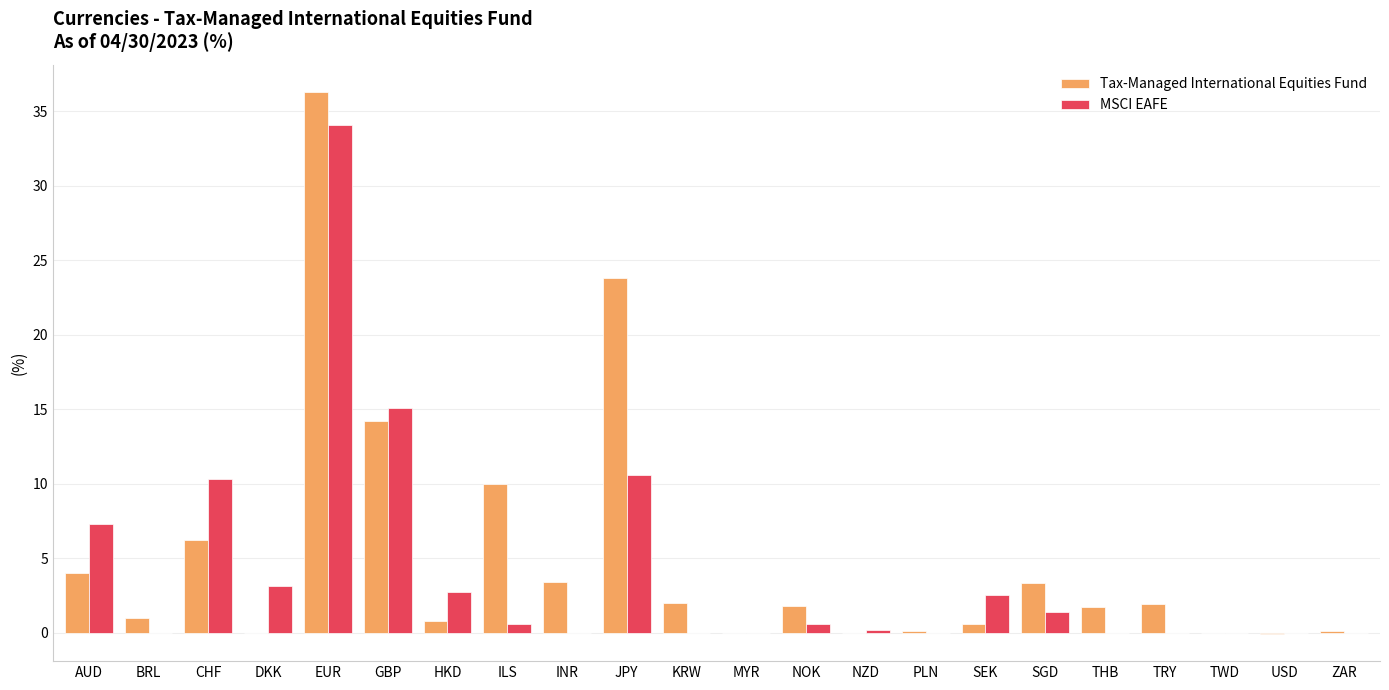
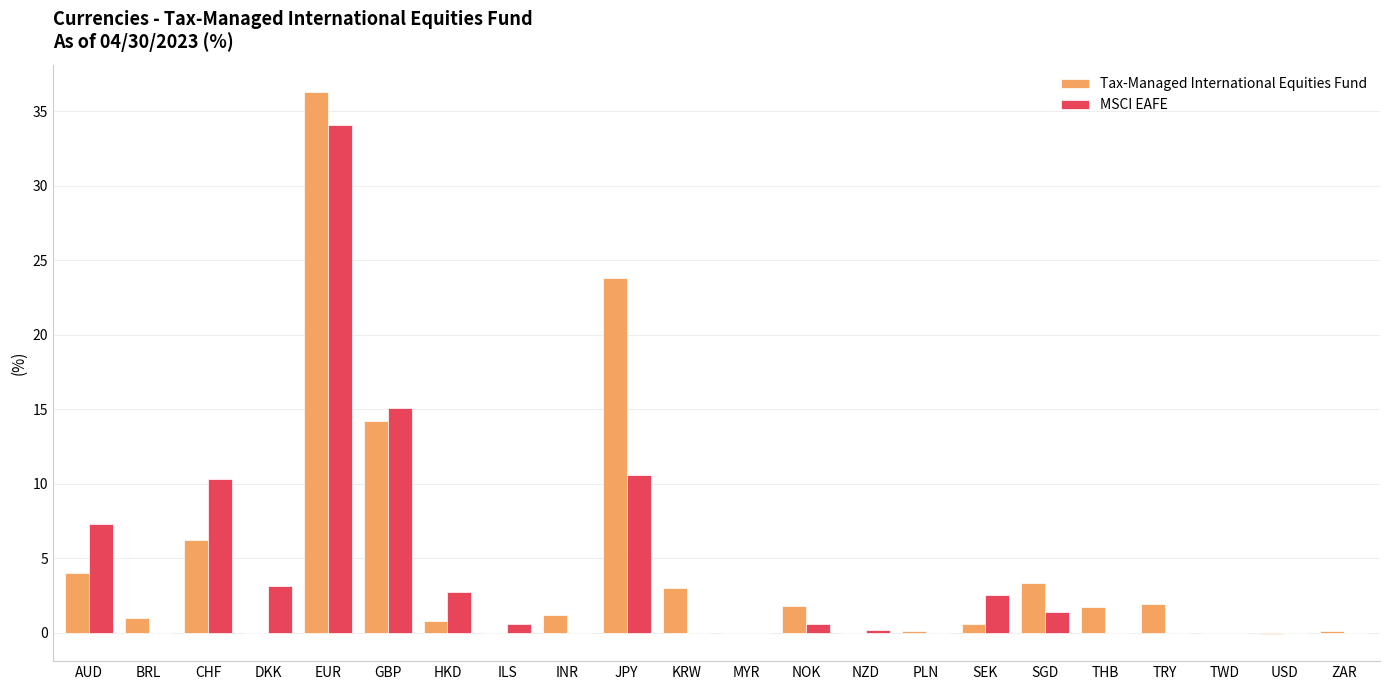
Tax-Managed International Equities Fund, ILS: 10 -> 0
Tax-Managed International Equities Fund, INR: 3.4 -> 1.2
Tax-Managed International Equities Fund, KRW: 2 -> 3
